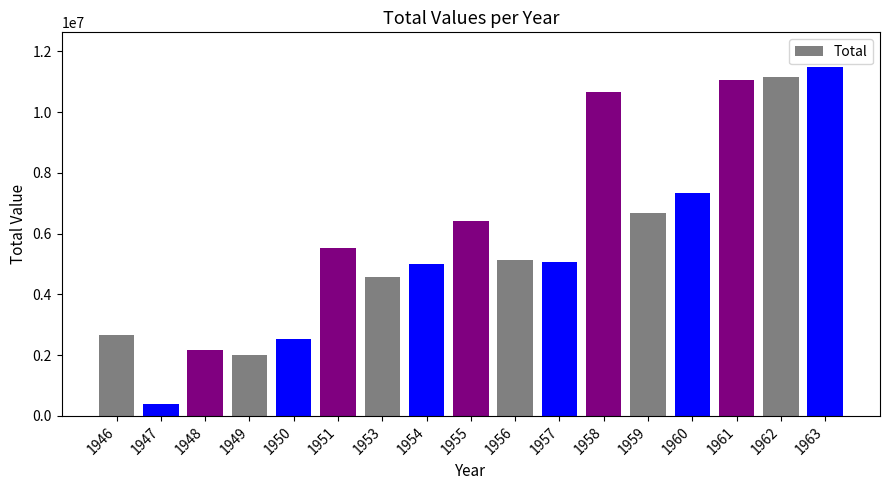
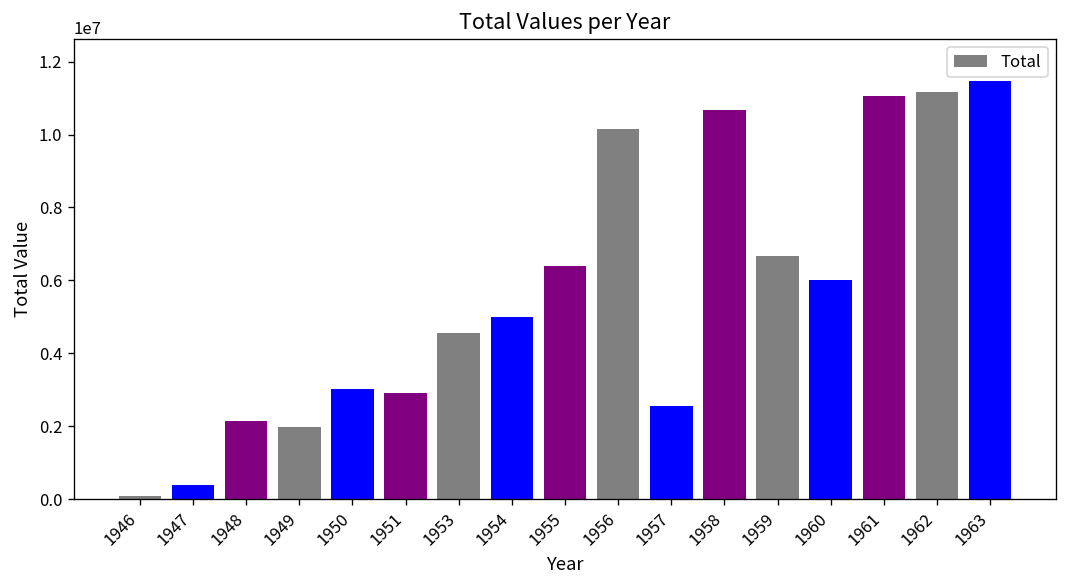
1946: 2700000 -> 100000
1950: 2500000 -> 3000000
1951: 5500000 -> 2900000
1956: 5100000 -> 10200000
1957: 5100000 -> 2600000
1960: 7300000 -> 6000000
